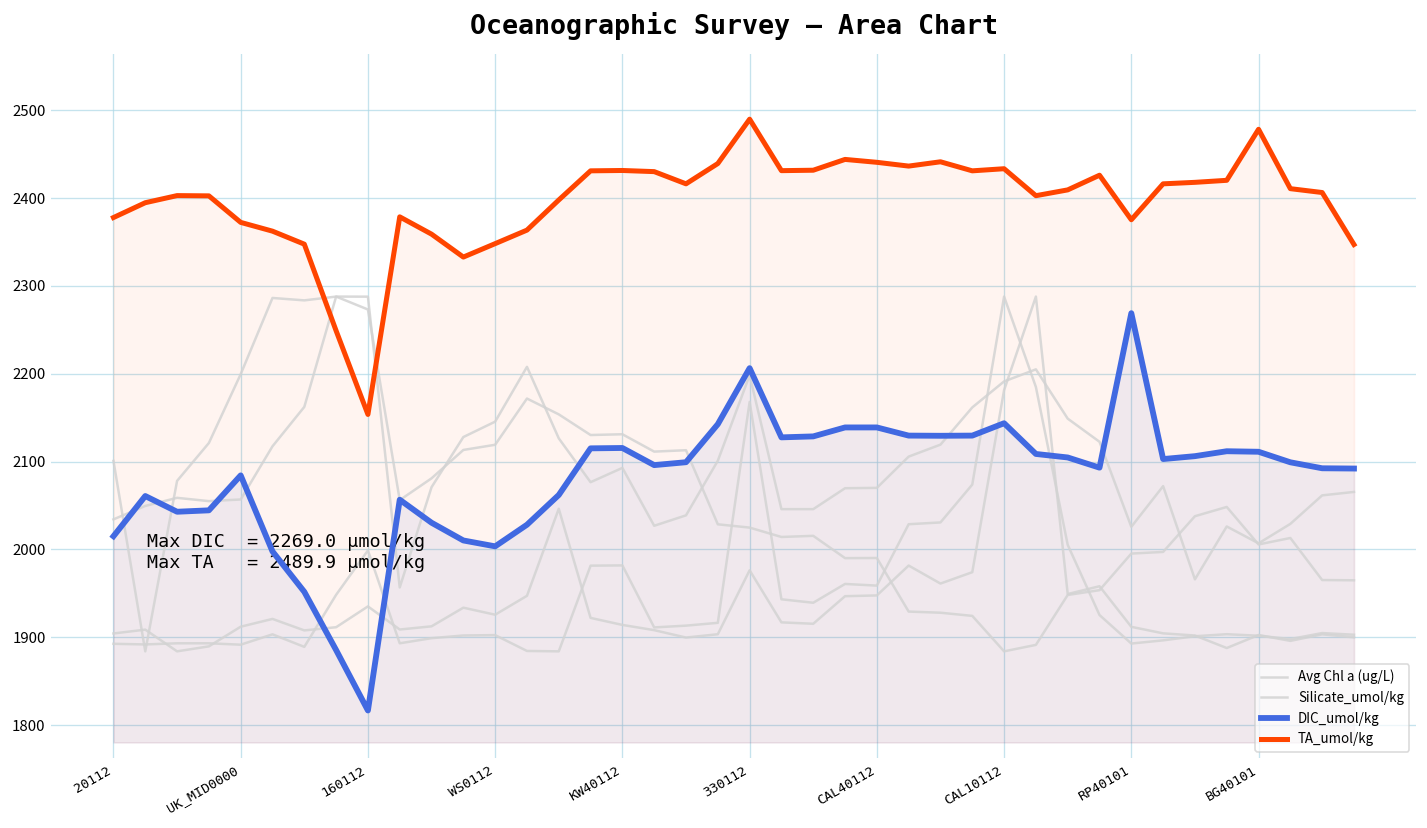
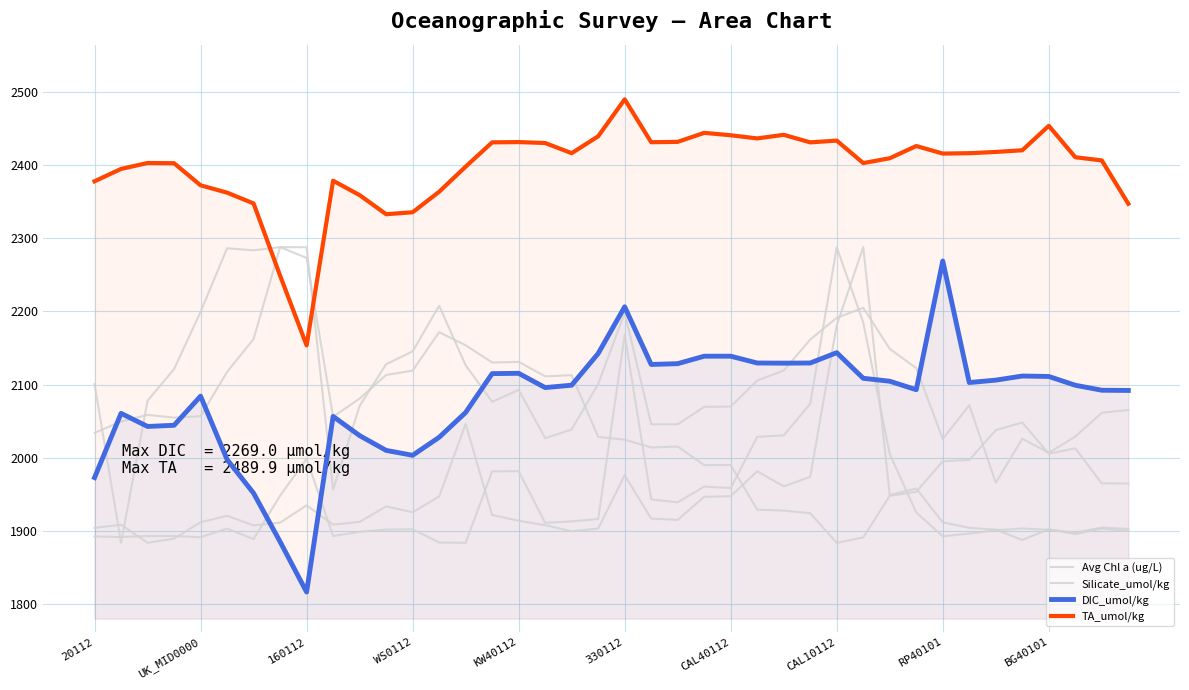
DIC_umol/kg, 20112: 2020 -> 1970
TA_umol/kg, WS0112: 2350 -> 2340
TA_umol/kg, RP40101: 2380 -> 2420
TA_umol/kg, BG40101: 2480 -> 2450
